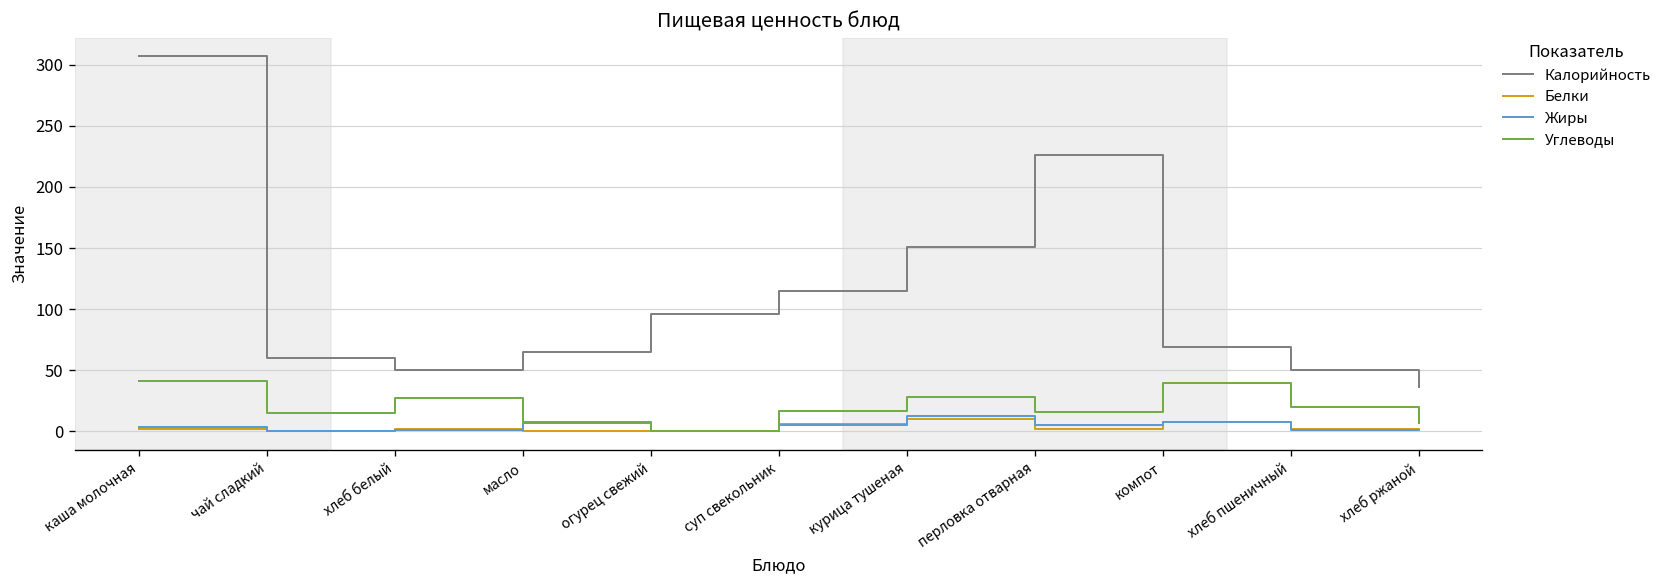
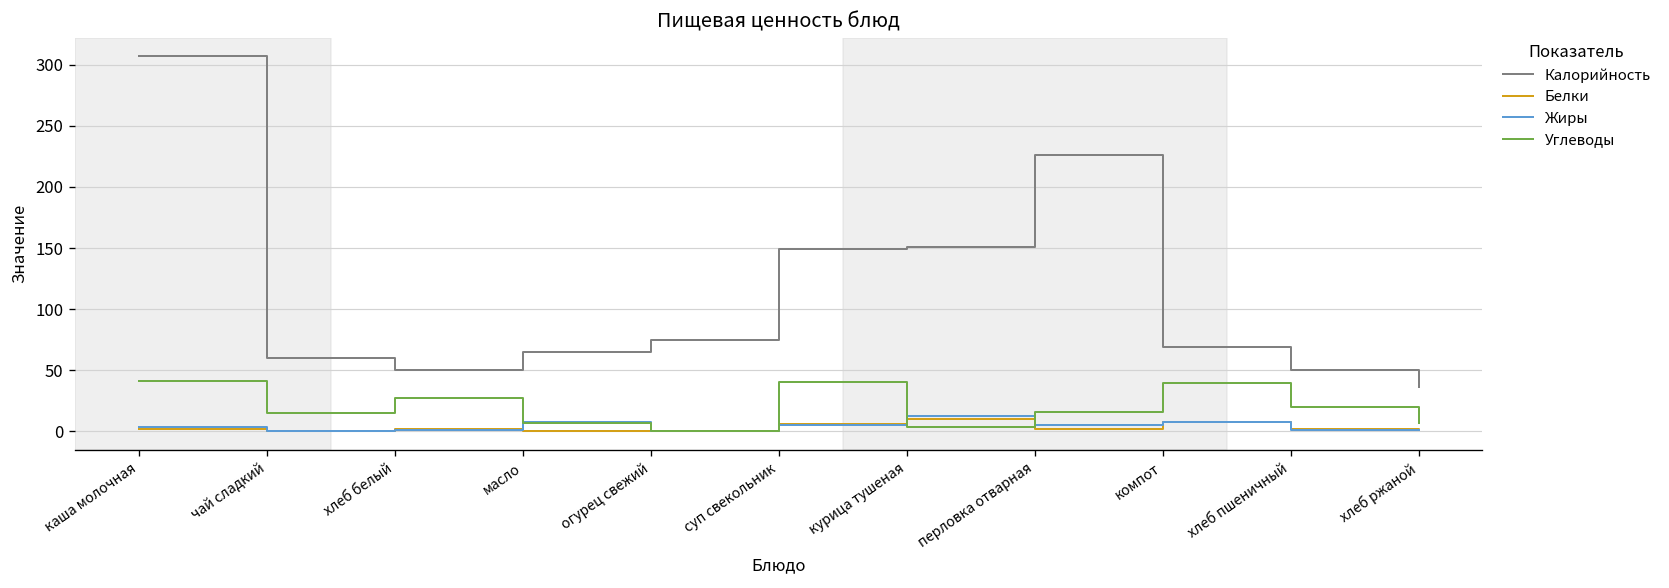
Калорийность, огурец свежий: 96 -> 75
Калорийность, суп свекольник: 115 -> 149
Углеводы, суп свекольник: 16 -> 40
Углеводы, курица тушеная: 28 -> 3
